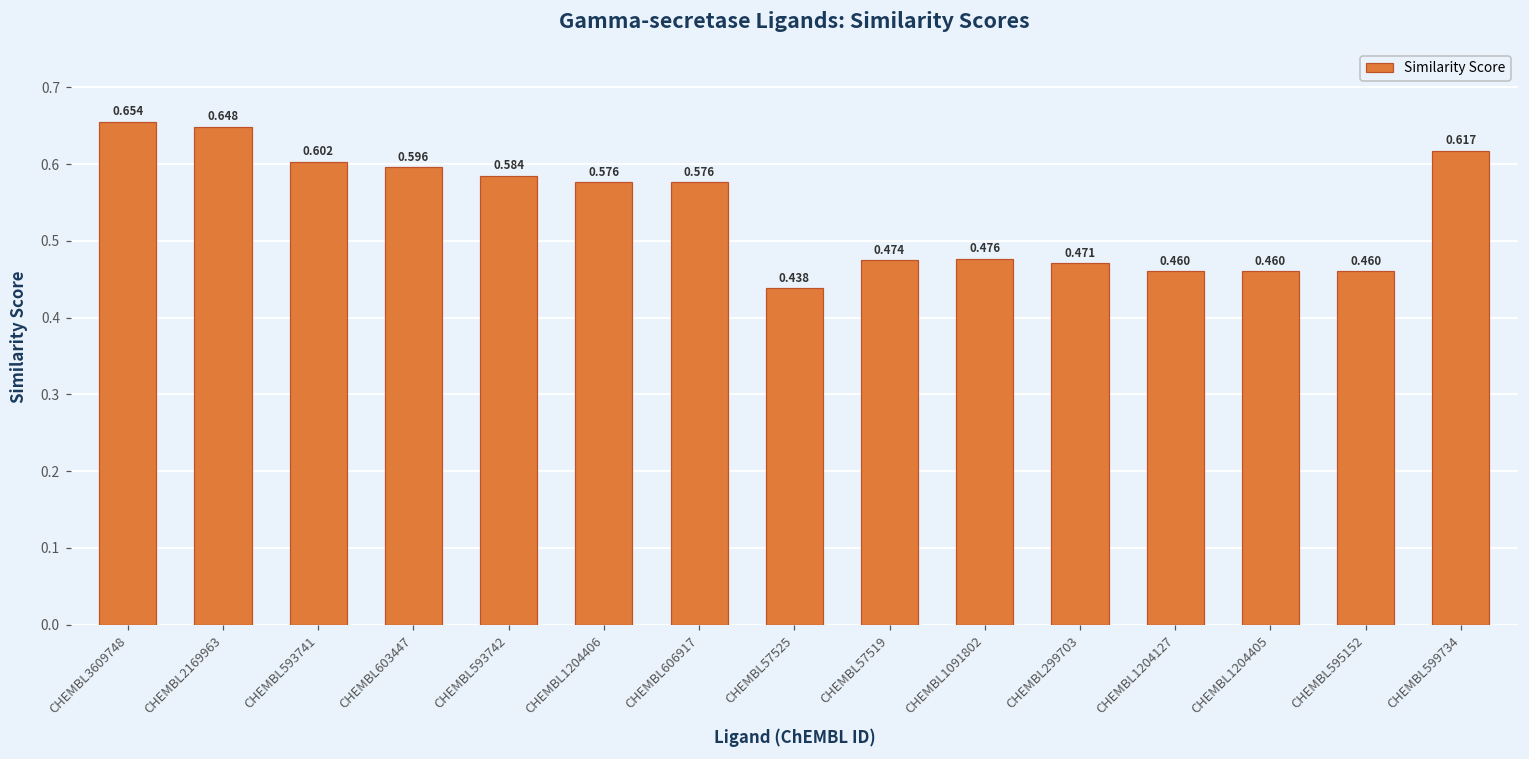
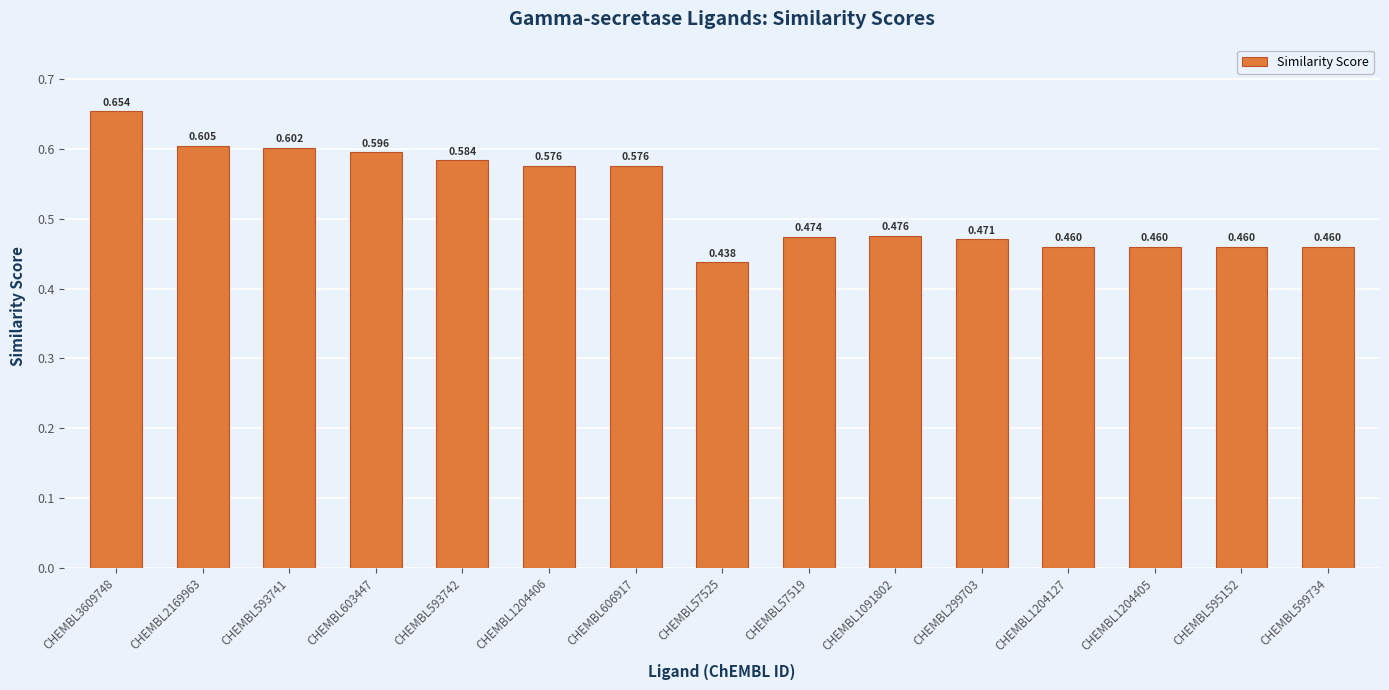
CHEMBL2169963: 0.648 -> 0.605
CHEMBL599734: 0.617 -> 0.460
